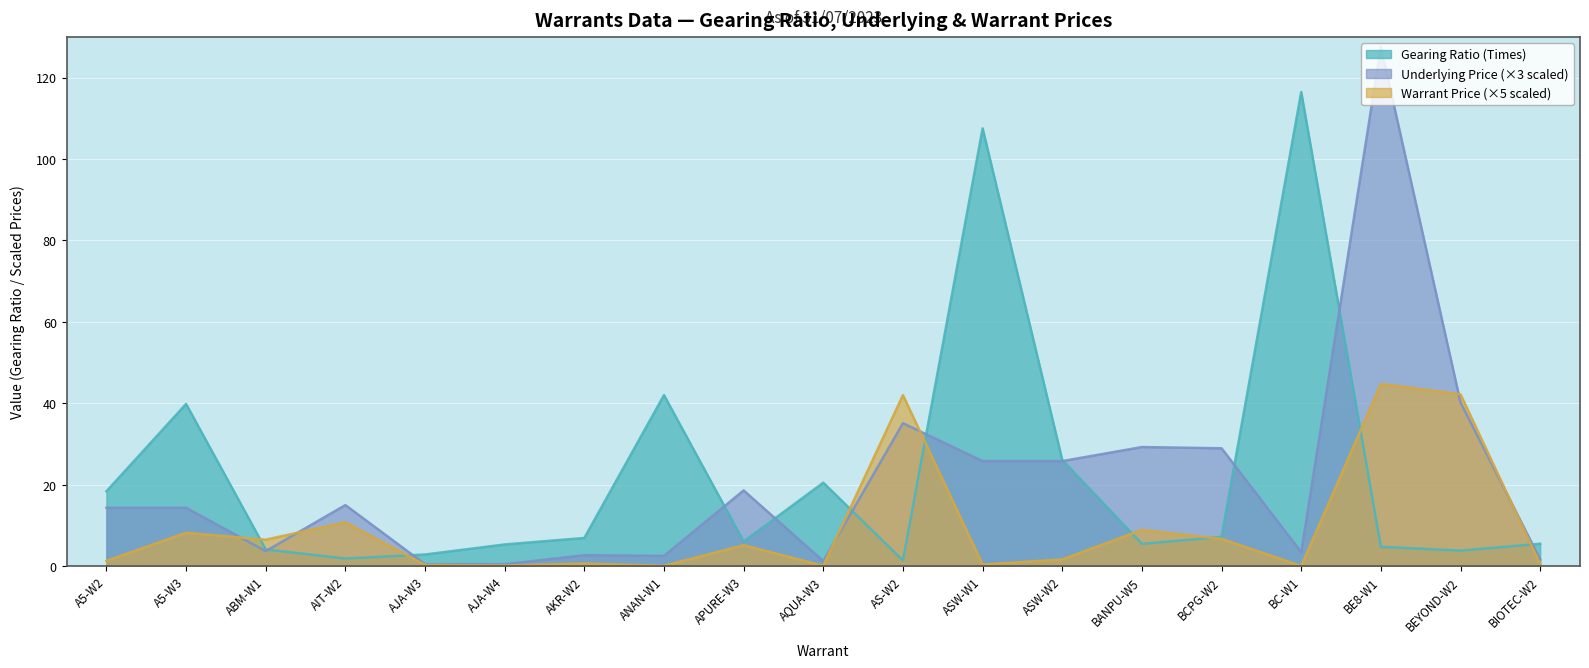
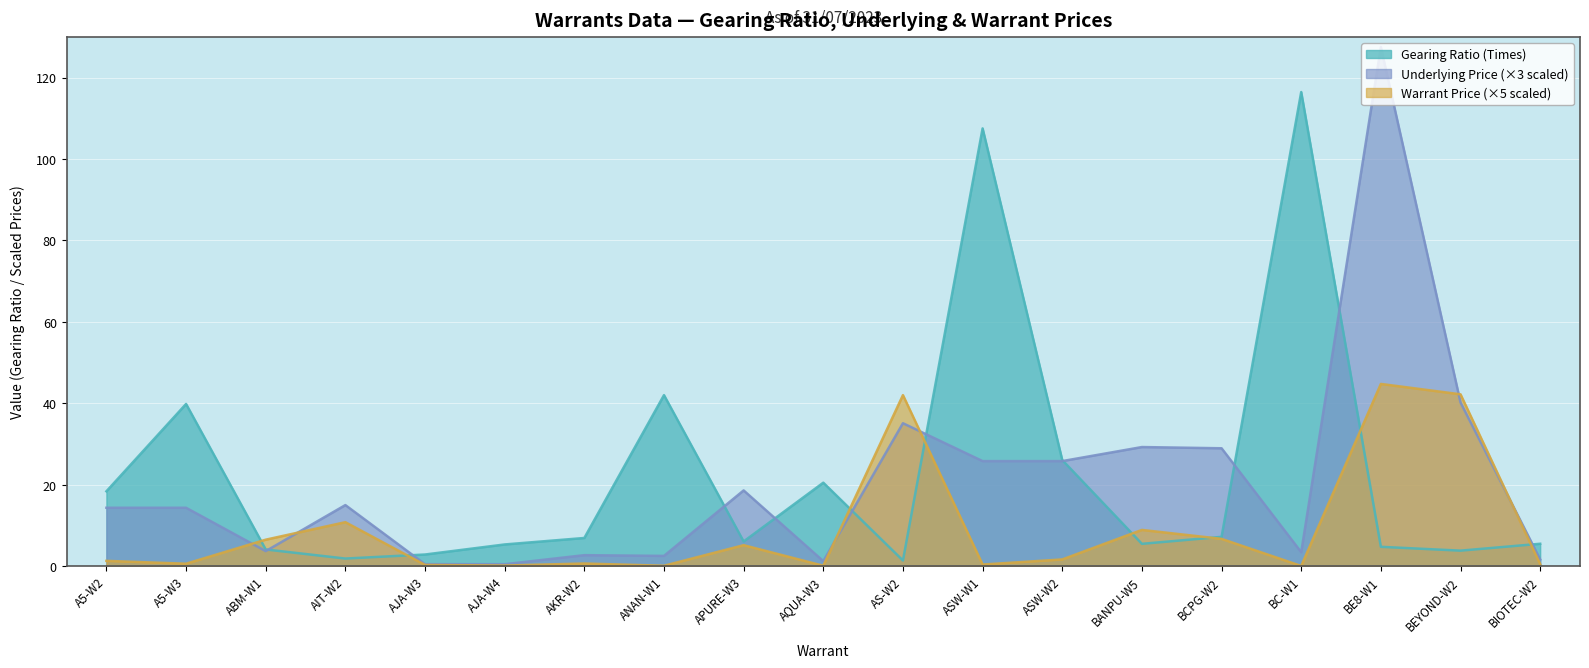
Warrant Price (×5 scaled), A5-W3: 8 -> 1
